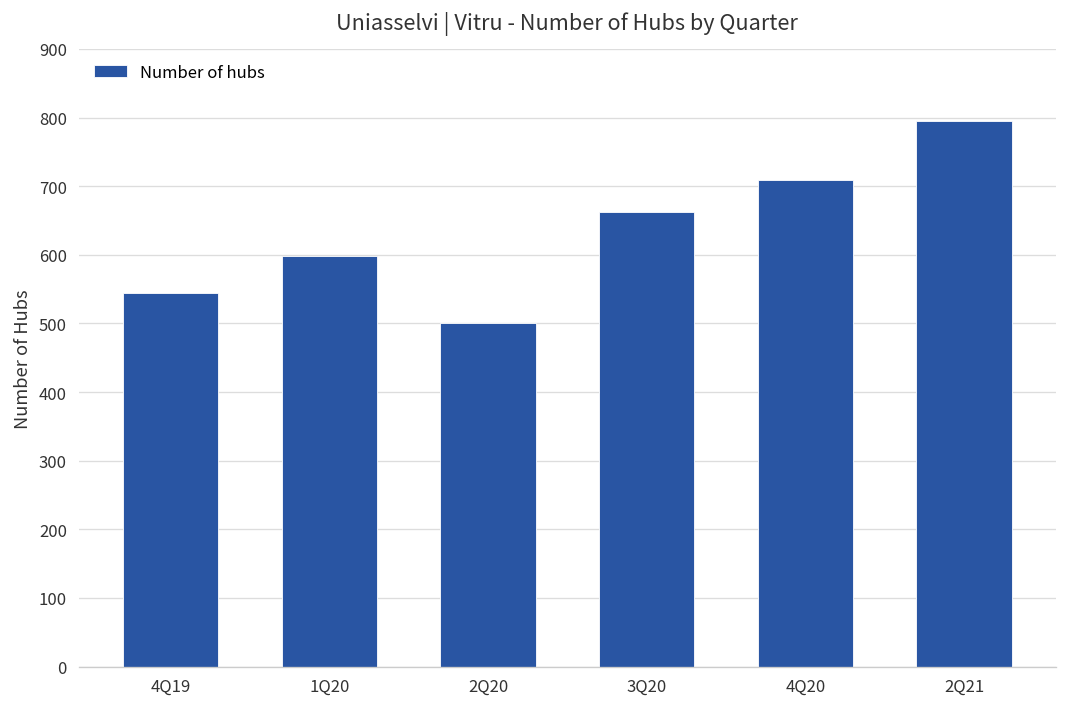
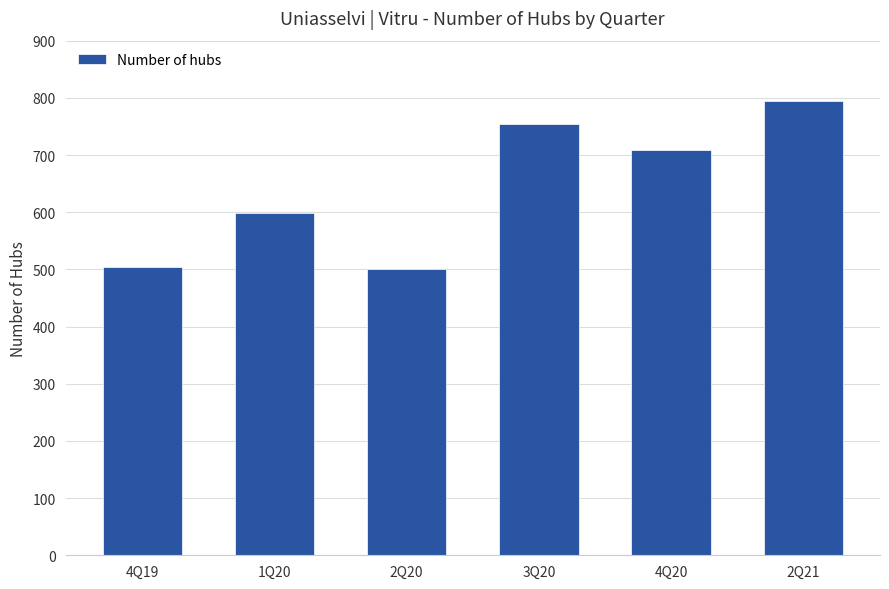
4Q19: 550 -> 500
3Q20: 660 -> 750
